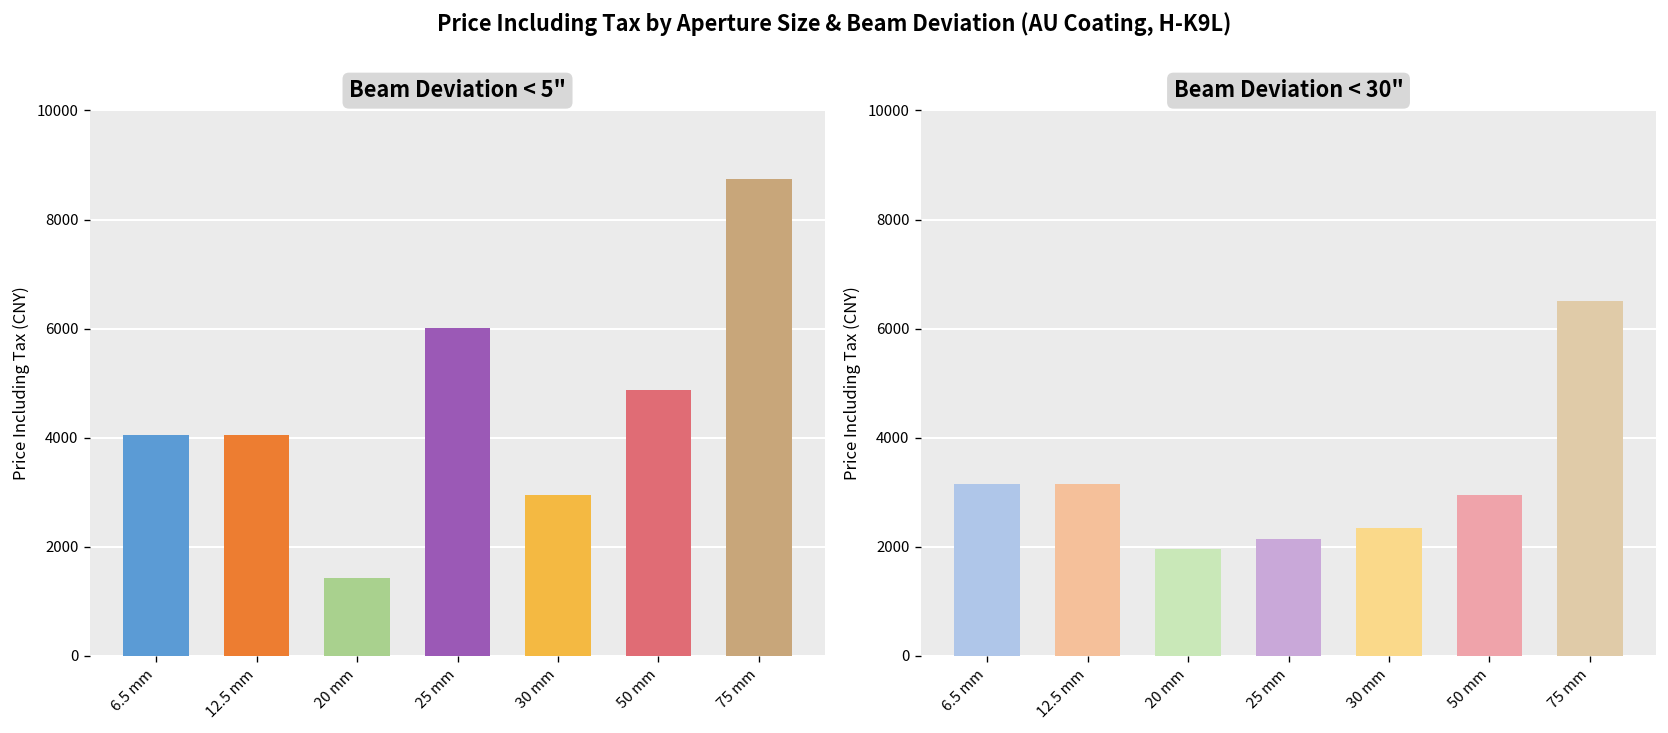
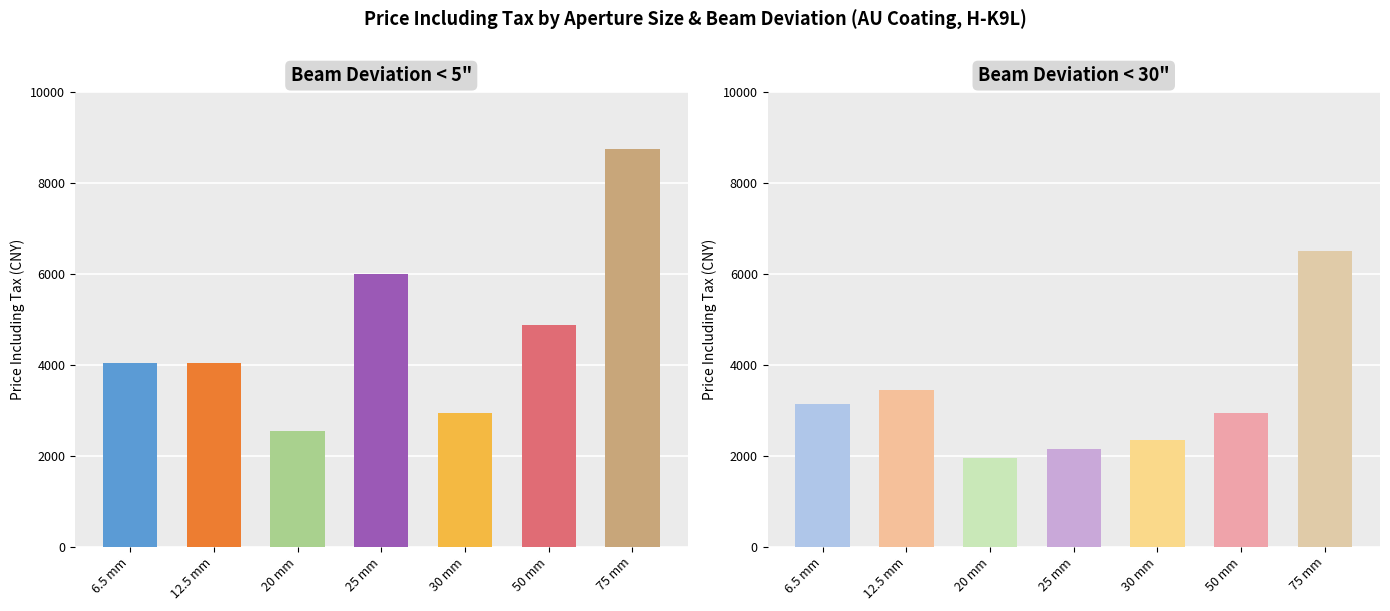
Beam Deviation < 5", 20 mm: 1400 -> 2600
Beam Deviation < 30", 12.5 mm: 3200 -> 3400
